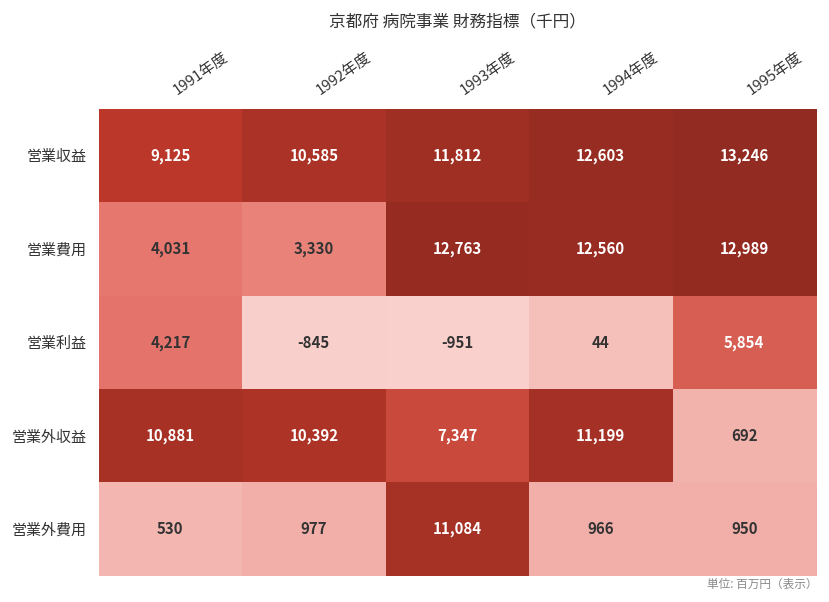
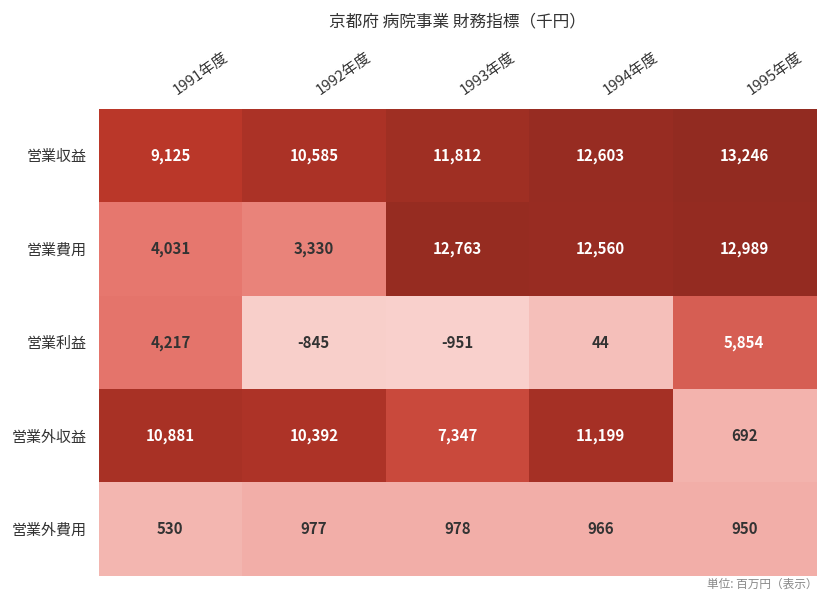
営業外費用, 1993年度: 11,084 -> 978
